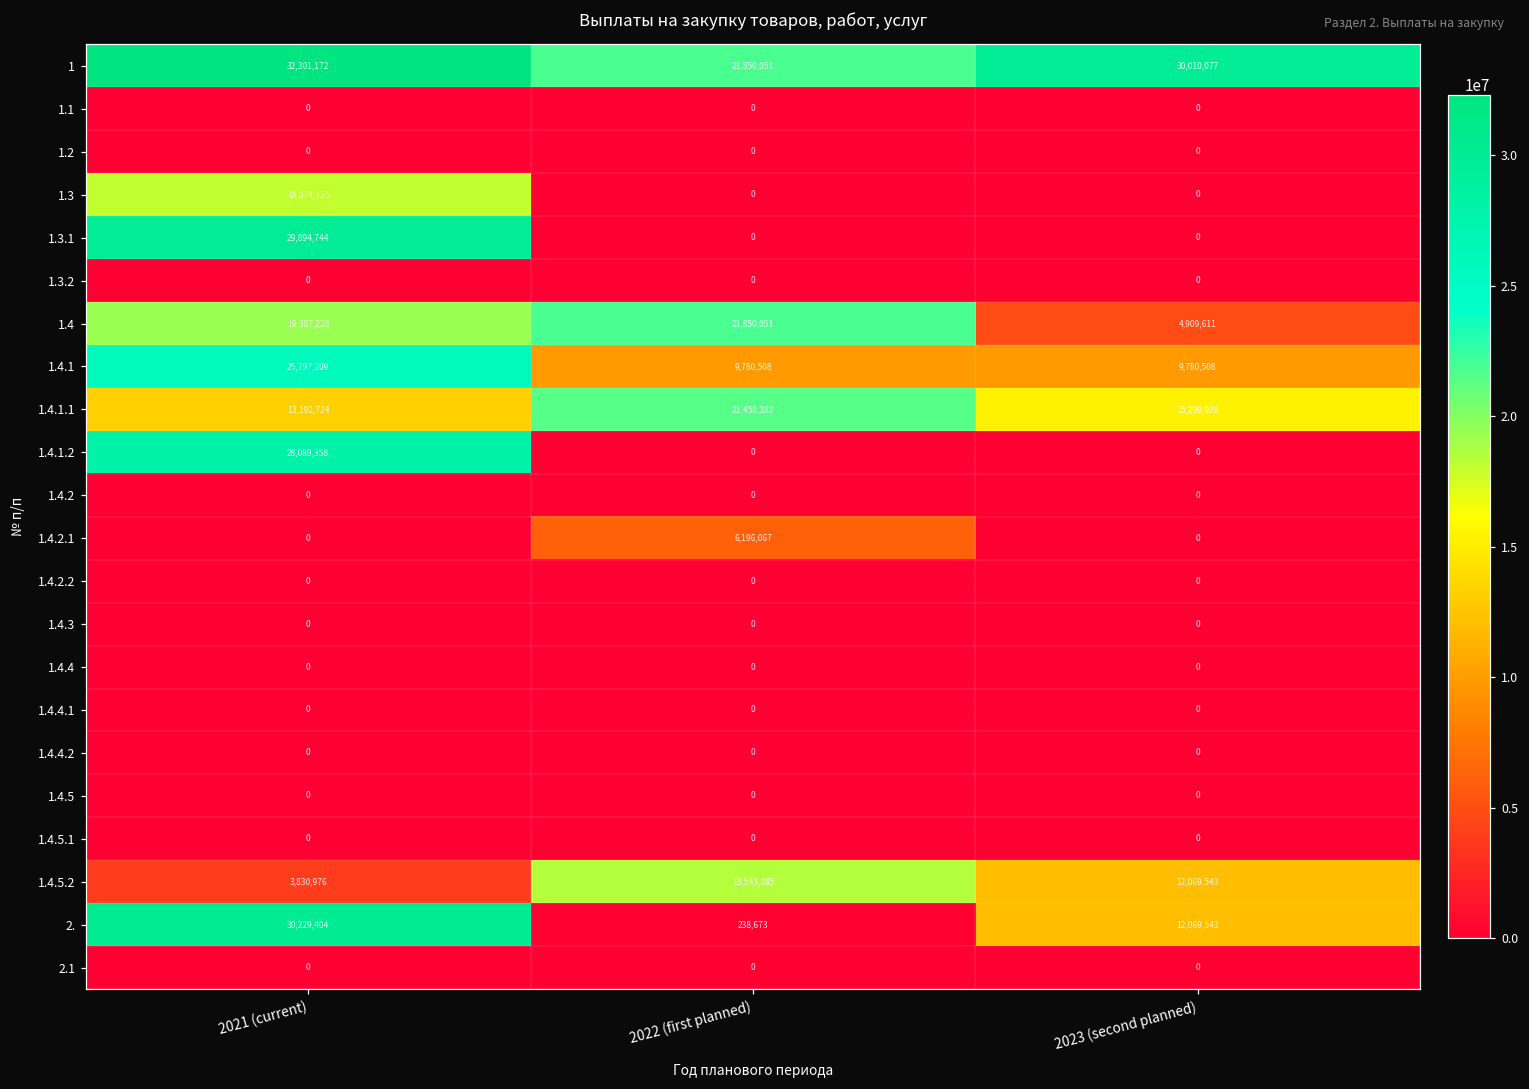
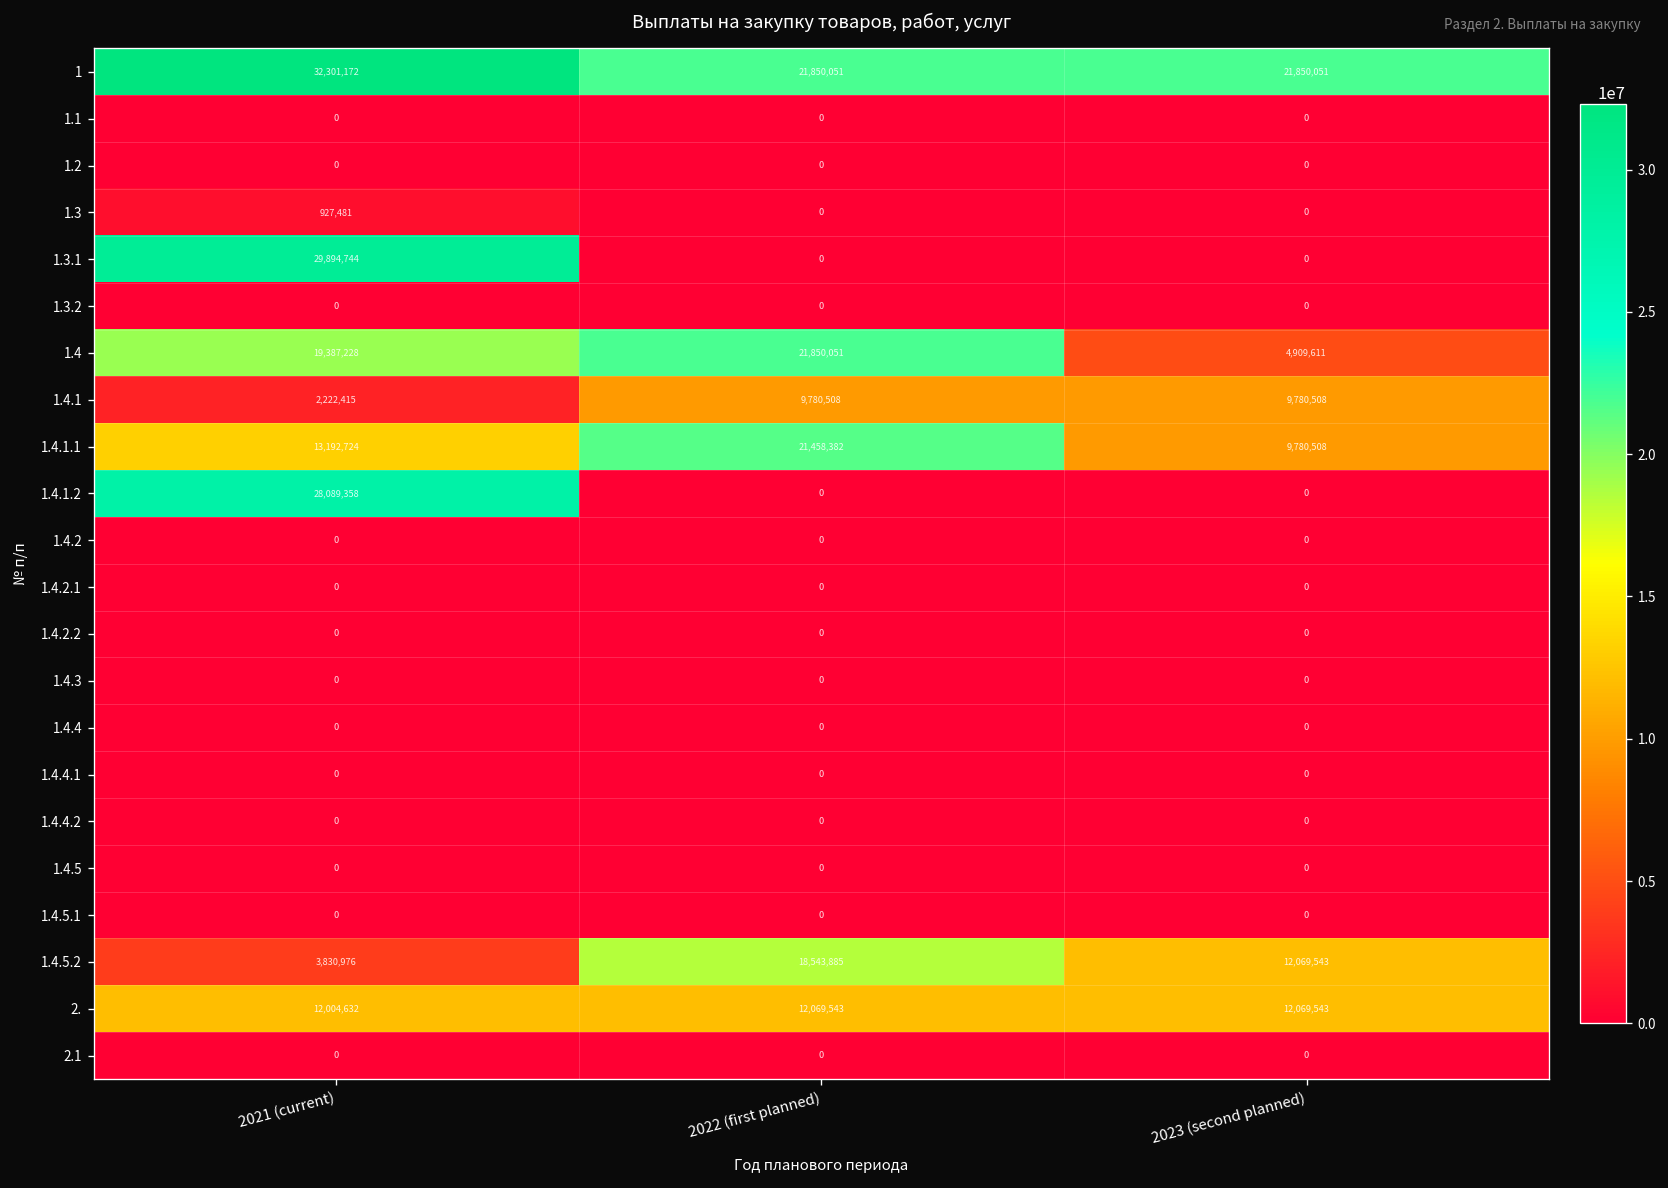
1, 2023 (second planned): 30,010,077 -> 21,850,051
1.3, 2021 (current): 18,074,125 -> 927,481
1.4.1, 2021 (current): 25,797,209 -> 2,222,415
1.4.1.1, 2023 (second planned): 15,299,028 -> 9,780,508
1.4.2.1, 2022 (first planned): 6,196,067 -> 0
2., 2021 (current): 30,229,404 -> 12,004,632
2., 2022 (first planned): 238,673 -> 12,069,543
